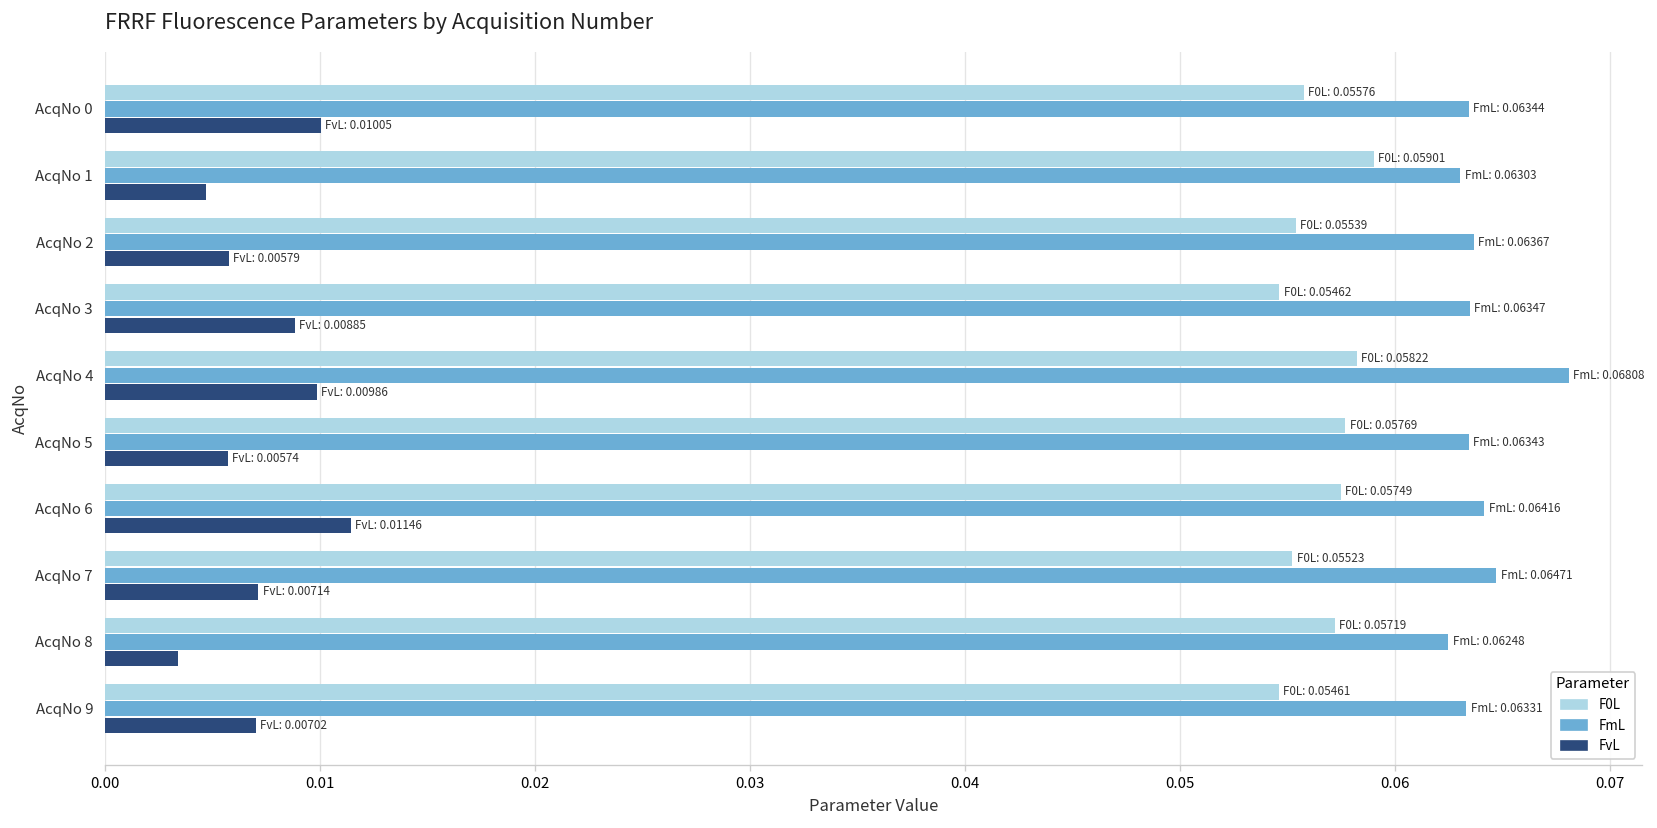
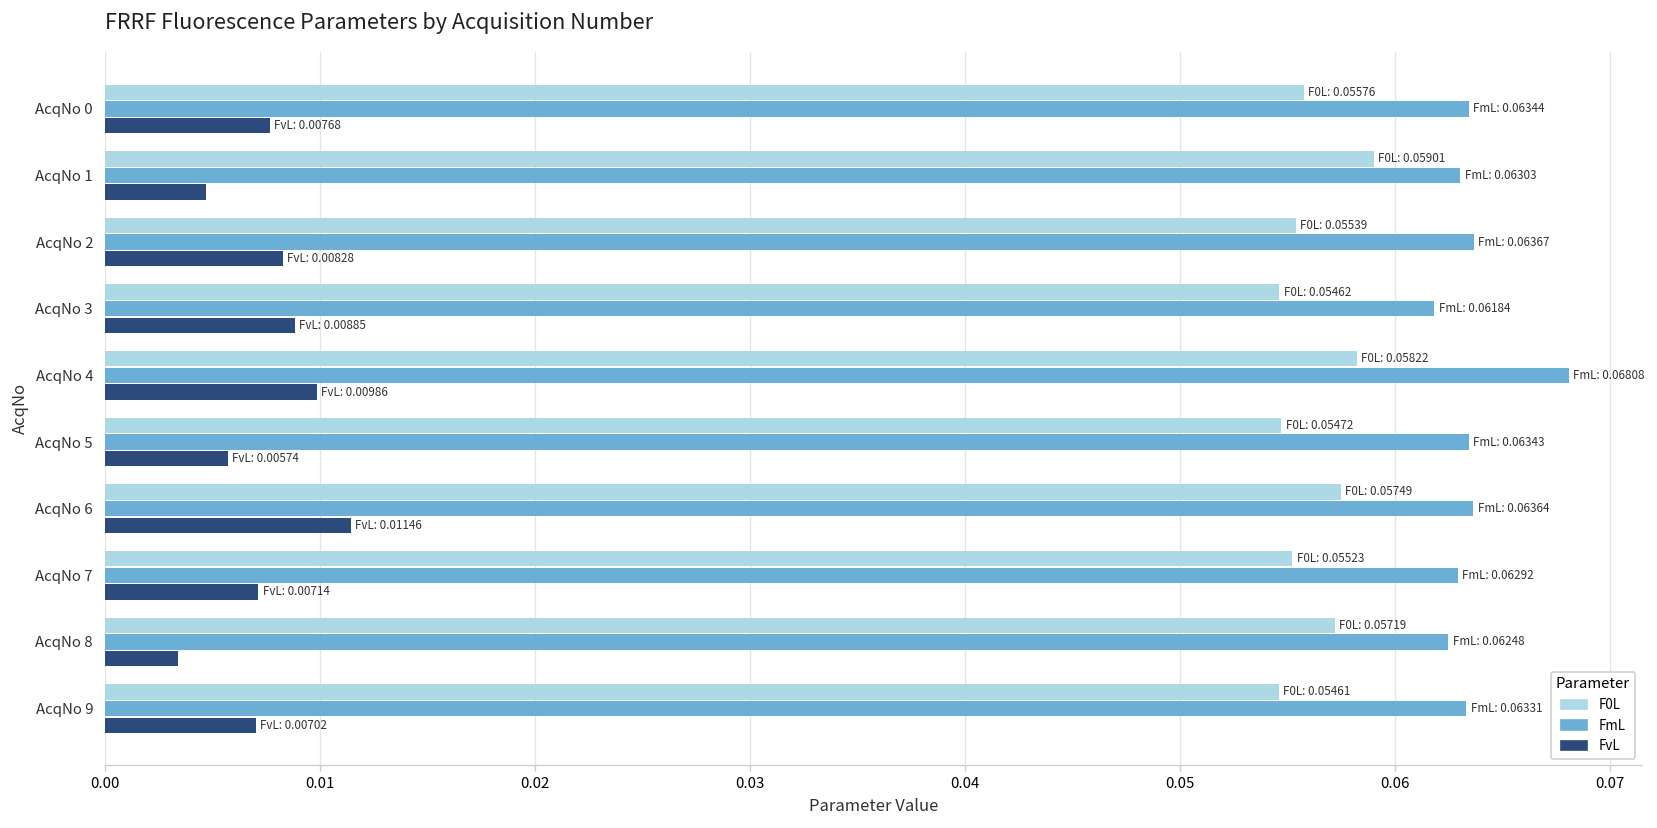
FvL, AcqNo 0: 0.01005 -> 0.00768
FvL, AcqNo 2: 0.00579 -> 0.00828
FmL, AcqNo 3: 0.06347 -> 0.06184
F0L, AcqNo 5: 0.05769 -> 0.05472
FmL, AcqNo 6: 0.06416 -> 0.06364
FmL, AcqNo 7: 0.06471 -> 0.06292
